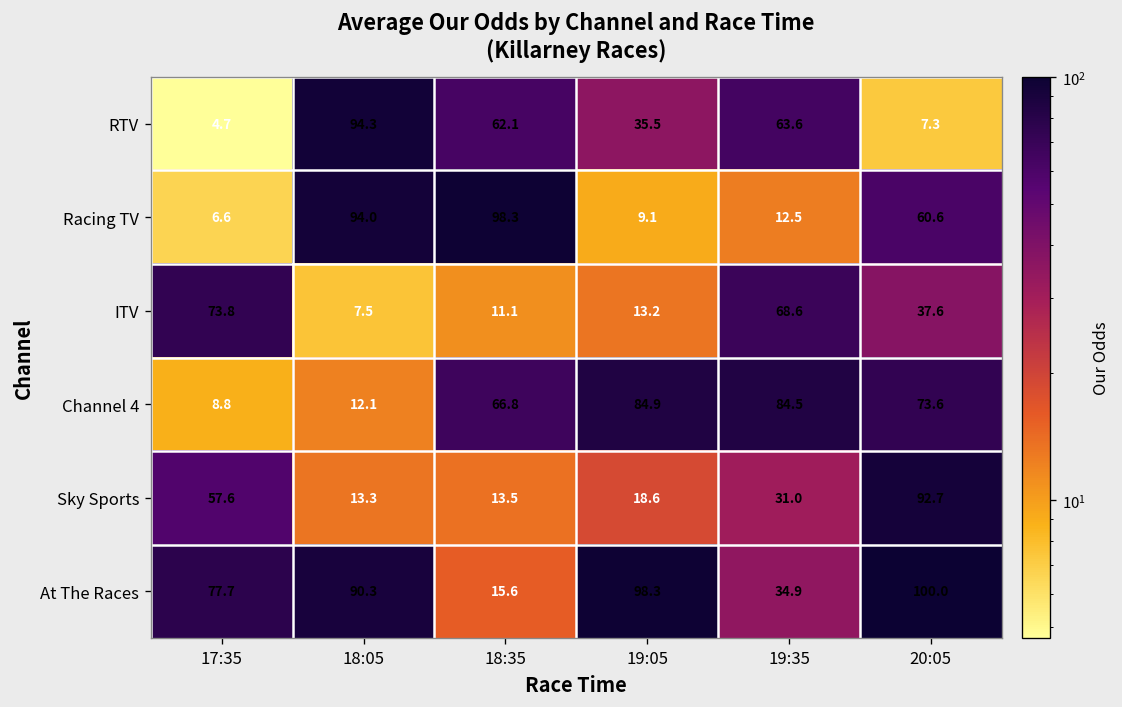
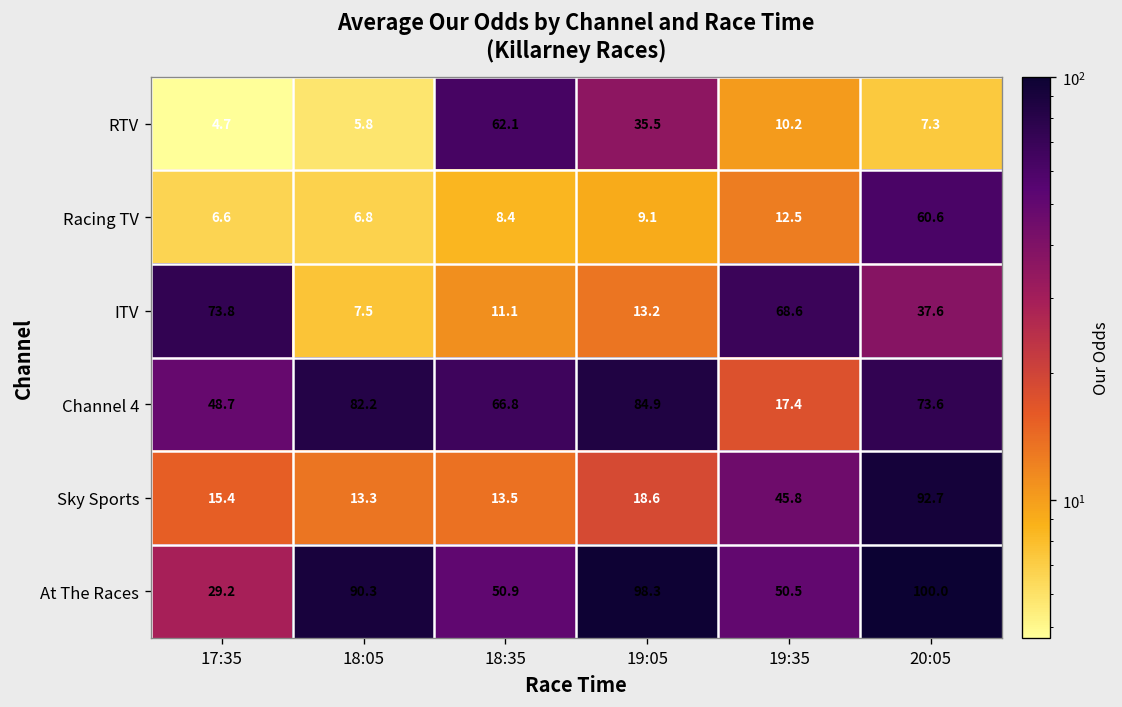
RTV, 18:05: 94.3 -> 5.8
RTV, 19:35: 63.6 -> 10.2
Racing TV, 18:05: 94.0 -> 6.8
Racing TV, 18:35: 98.3 -> 8.4
Channel 4, 17:35: 8.8 -> 48.7
Channel 4, 18:05: 12.1 -> 82.2
Channel 4, 19:35: 84.5 -> 17.4
Sky Sports, 17:35: 57.6 -> 15.4
Sky Sports, 19:35: 31.0 -> 45.8
At The Races, 17:35: 77.7 -> 29.2
At The Races, 18:35: 15.6 -> 50.9
At The Races, 19:35: 34.9 -> 50.5
